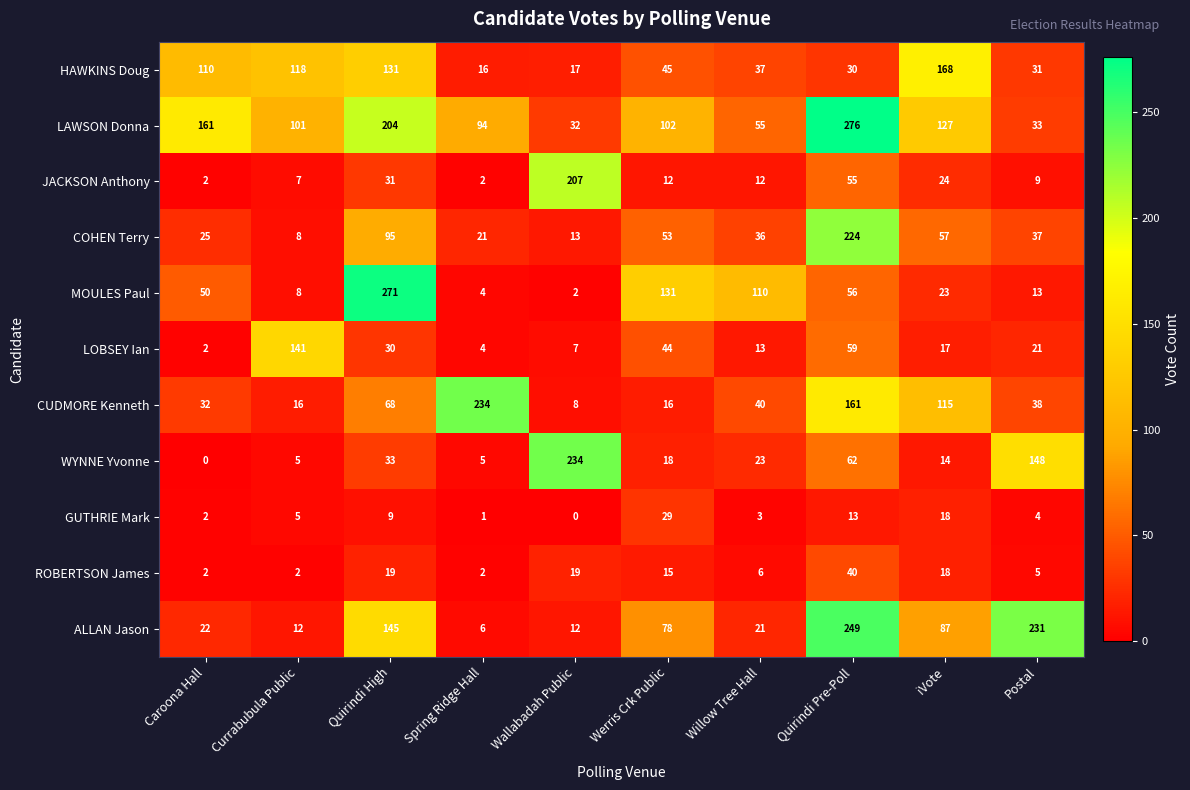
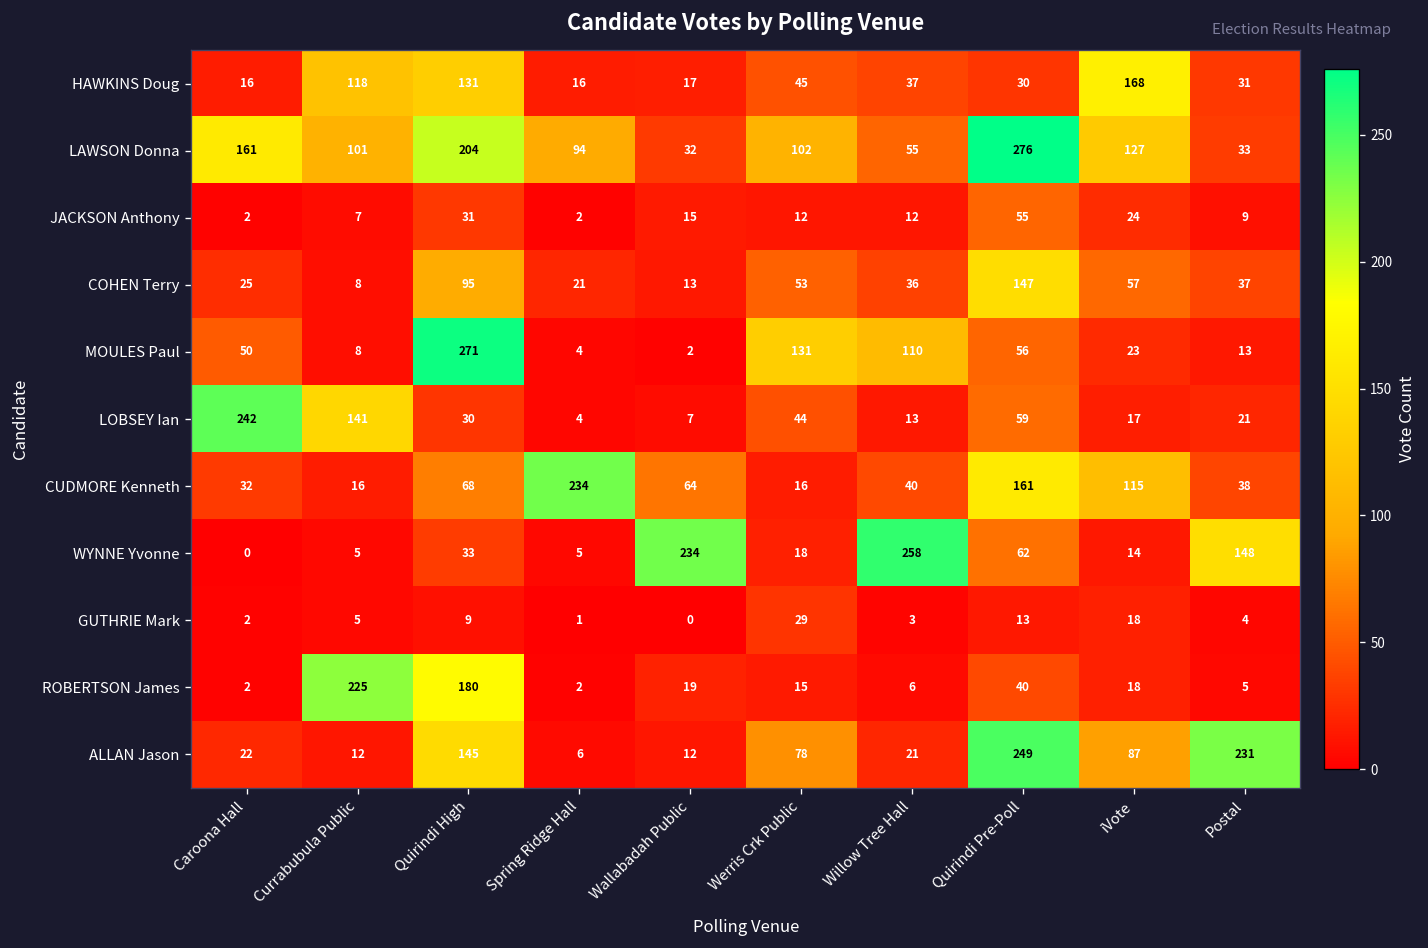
HAWKINS Doug, Caroona Hall: 110 -> 16
JACKSON Anthony, Wallabadah Public: 207 -> 15
COHEN Terry, Quirindi Pre-Poll: 224 -> 147
LOBSEY Ian, Caroona Hall: 2 -> 242
CUDMORE Kenneth, Wallabadah Public: 8 -> 64
WYNNE Yvonne, Willow Tree Hall: 23 -> 258
ROBERTSON James, Currabubula Public: 2 -> 225
ROBERTSON James, Quirindi High: 19 -> 180
